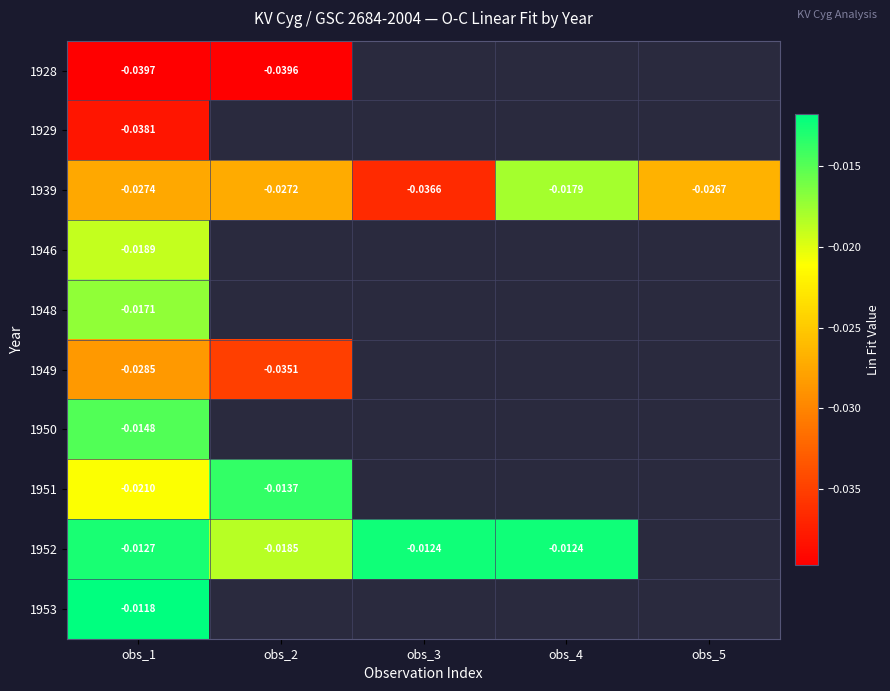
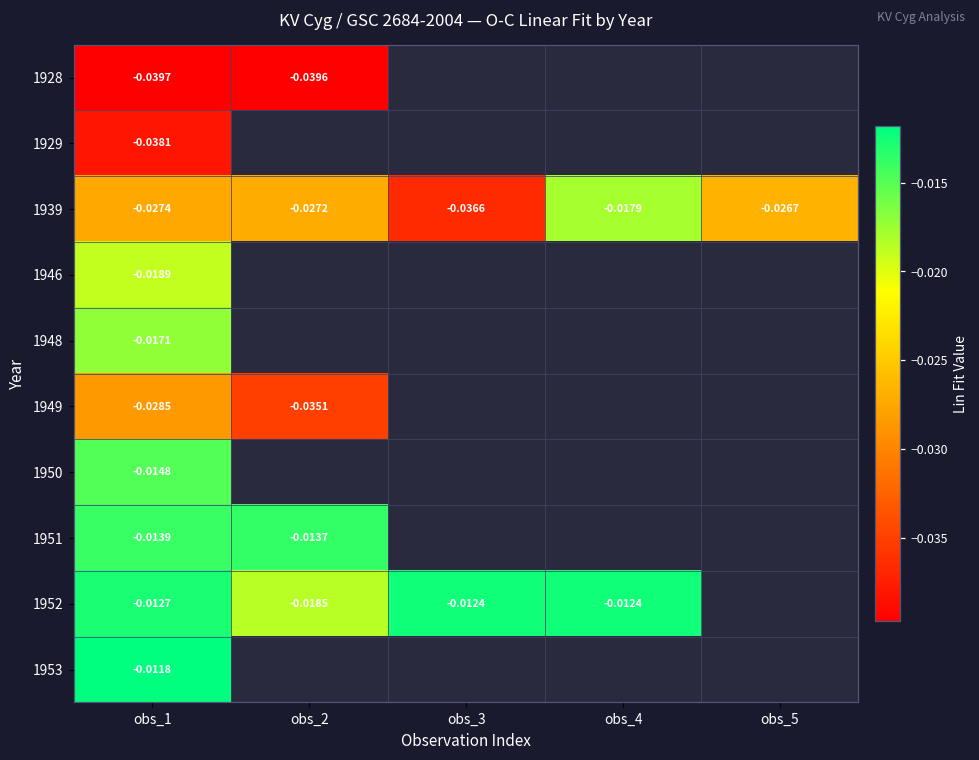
1951, obs_1: -0.0210 -> -0.0139
